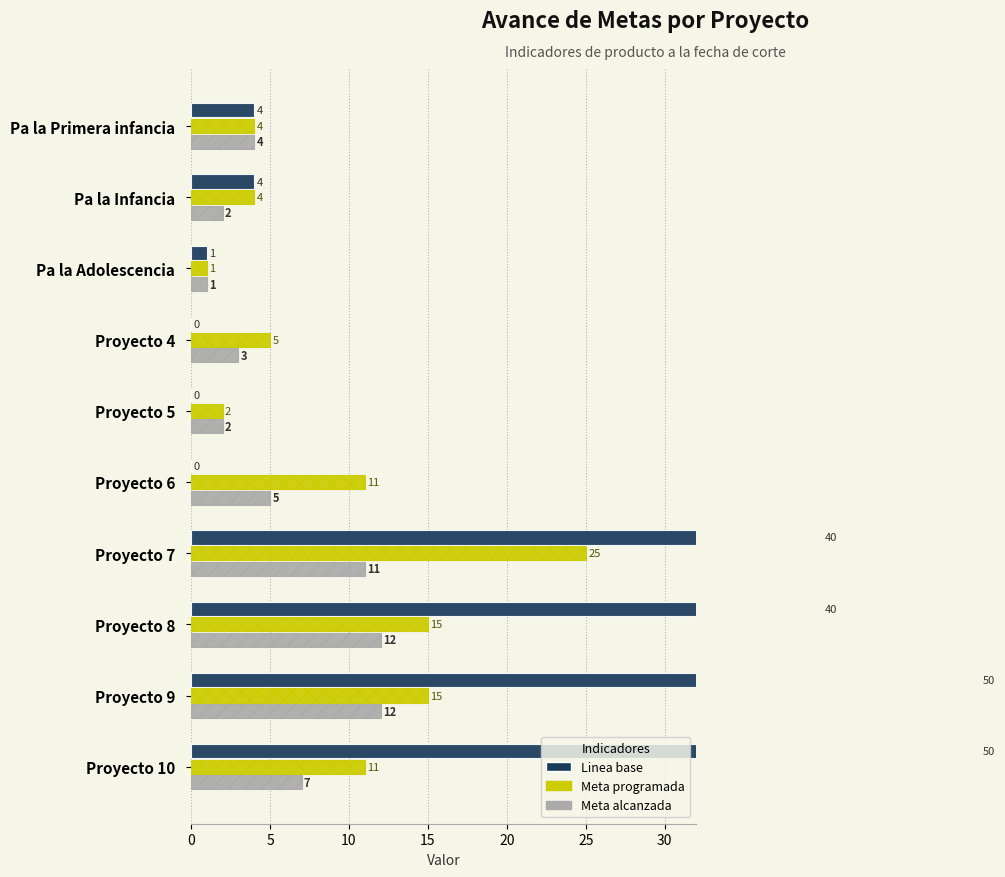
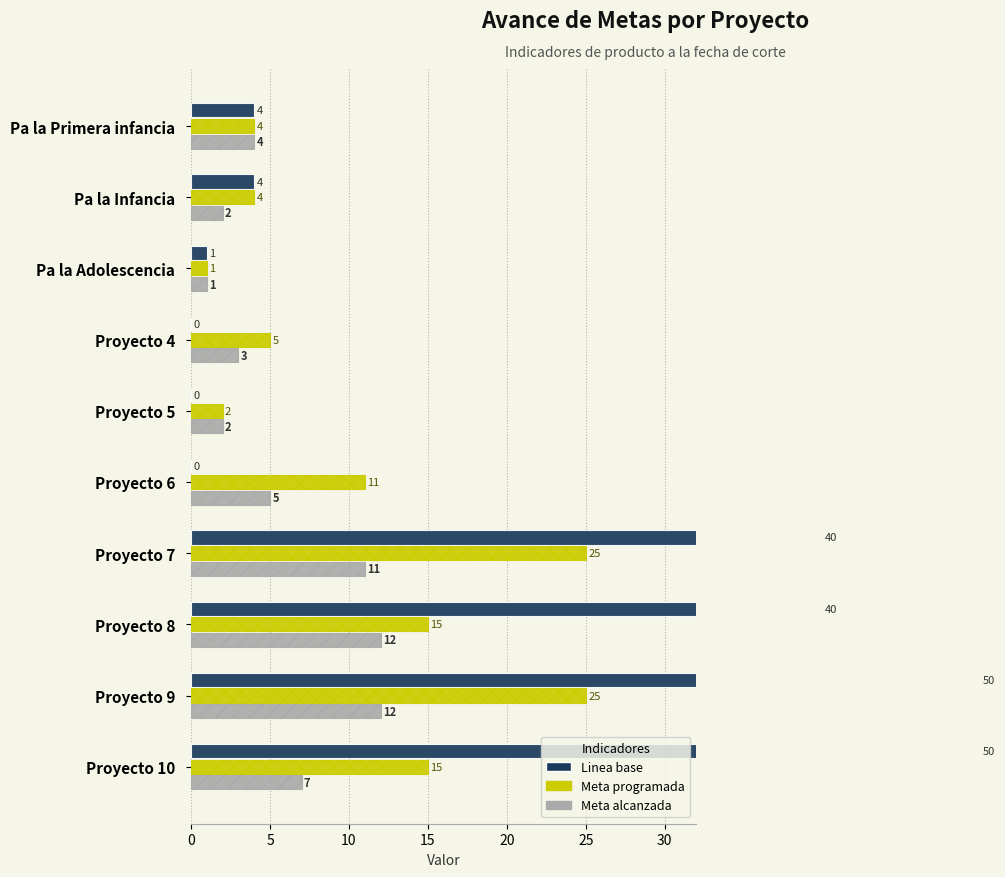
Meta programada, Proyecto 9: 15 -> 25
Meta programada, Proyecto 10: 11 -> 15
